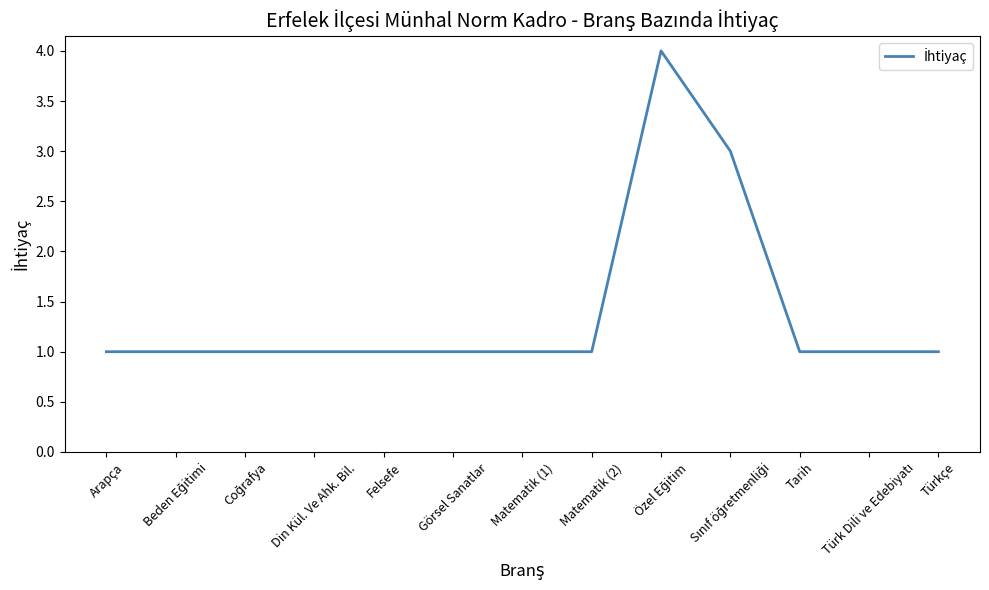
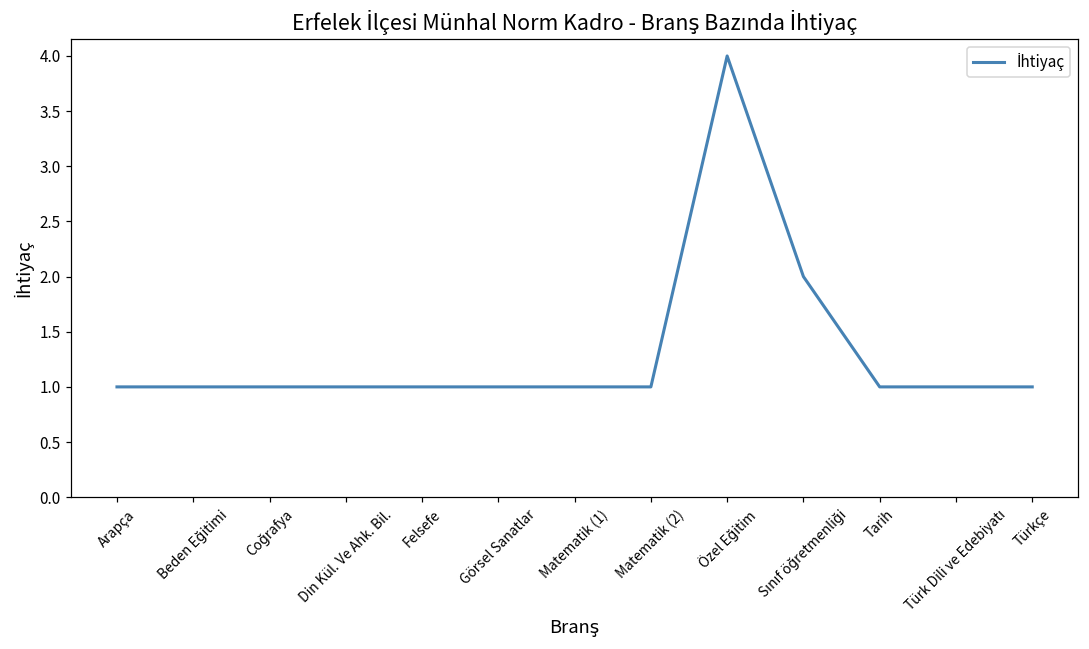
Sınıf öğretmenliği: 3 -> 2
